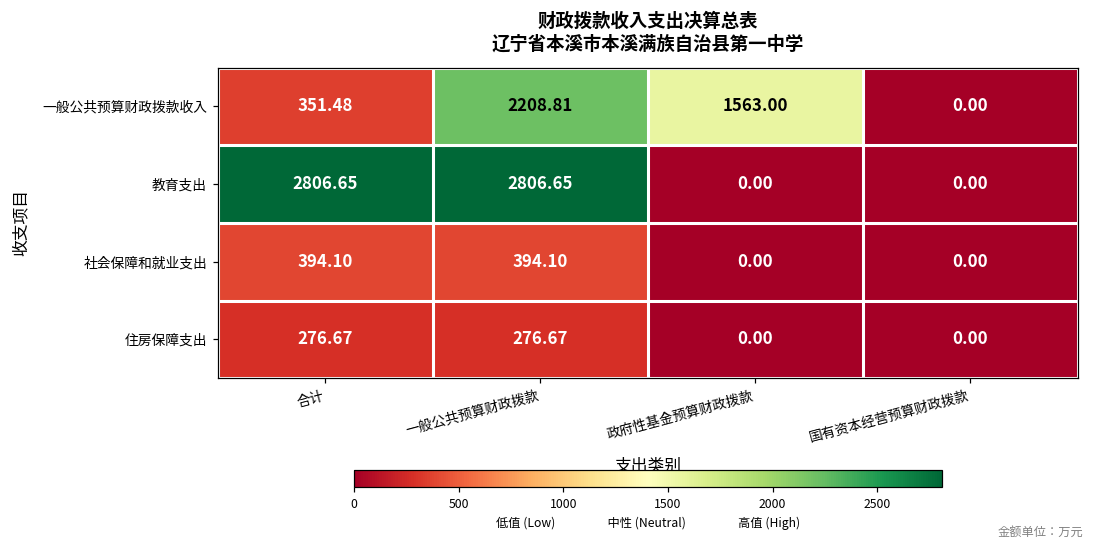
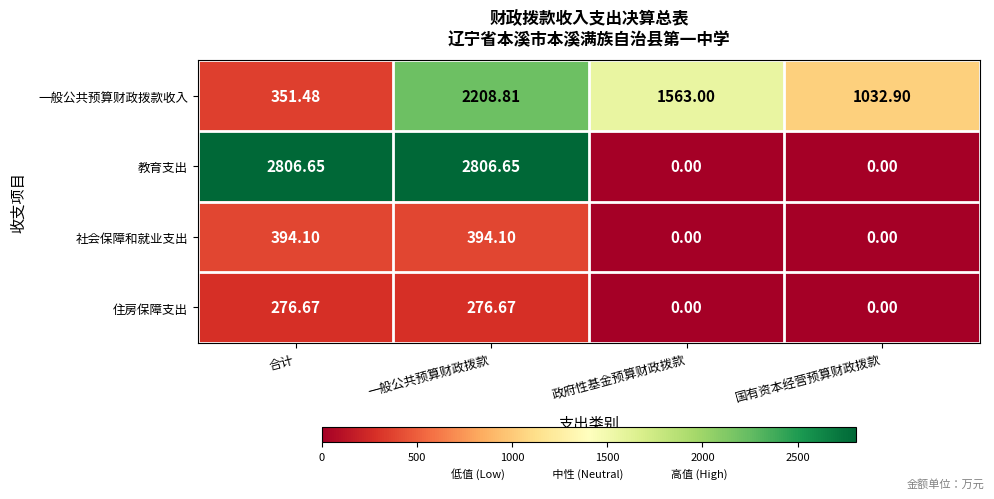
一般公共预算财政拨款收入, 国有资本经营预算财政拨款: 0.00 -> 1032.90
